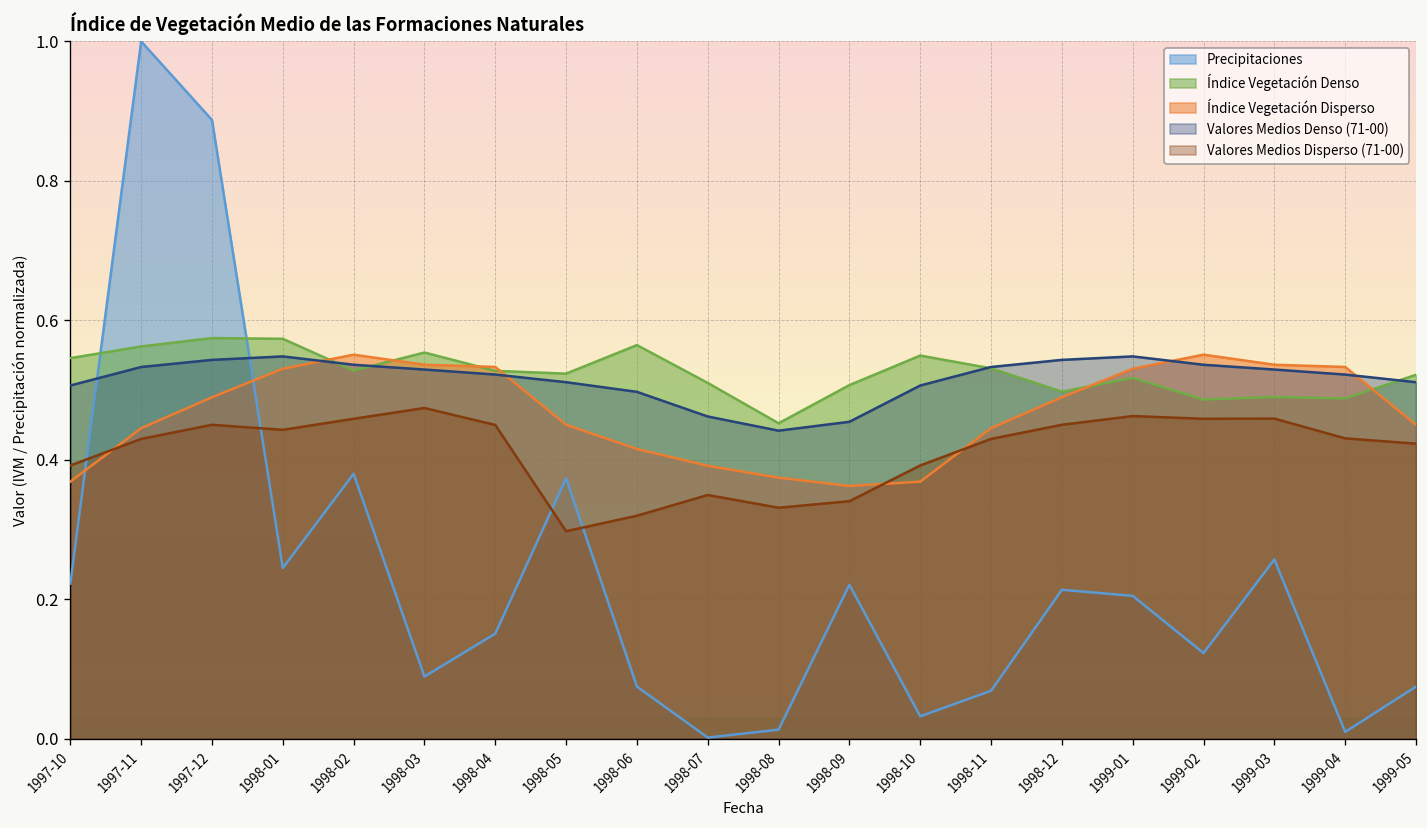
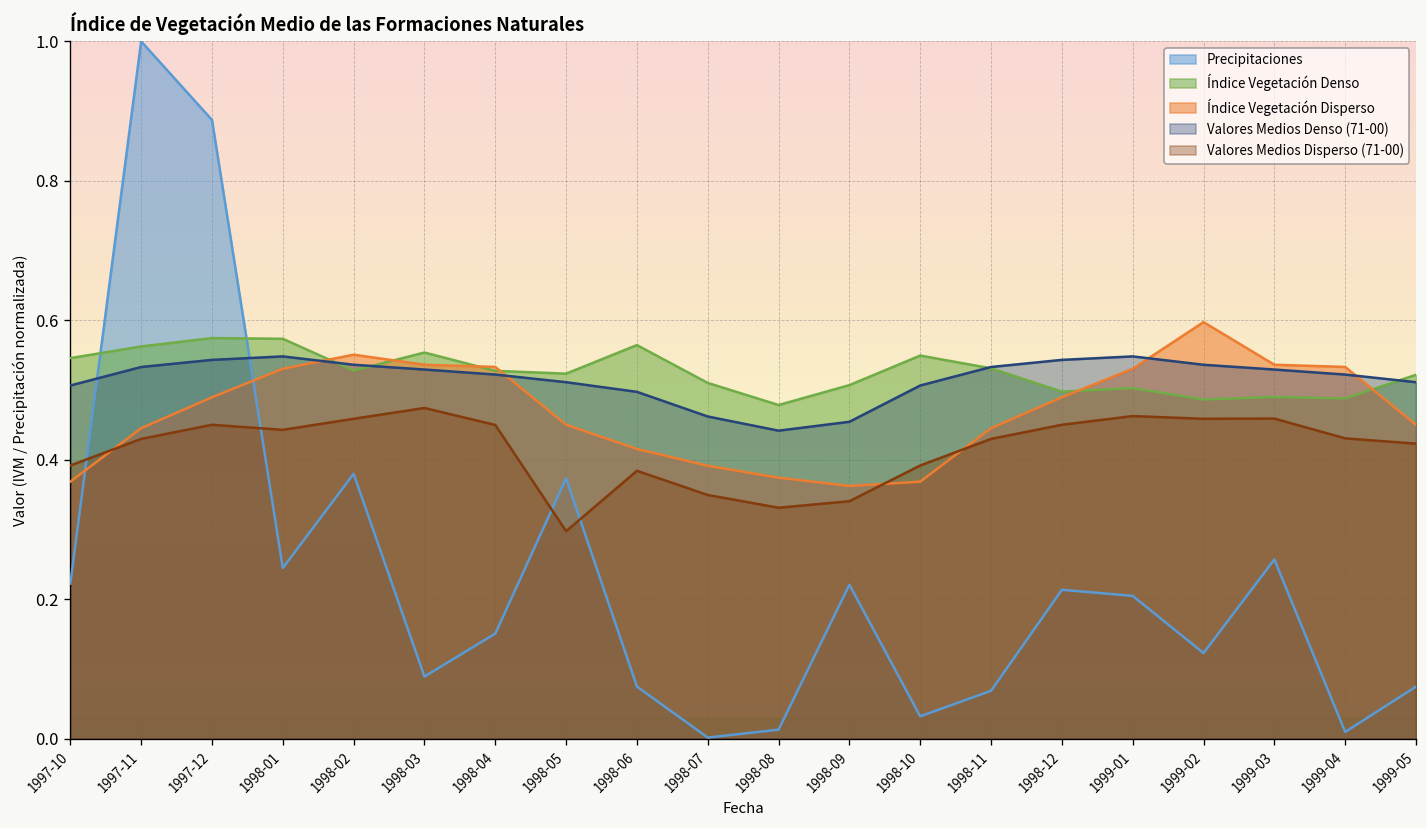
Valores Medios Disperso (71-00), 1998-06: 0.32 -> 0.38
Índice Vegetación Denso, 1998-08: 0.45 -> 0.48
Índice Vegetación Denso, 1999-01: 0.52 -> 0.50
Índice Vegetación Disperso, 1999-02: 0.55 -> 0.60
